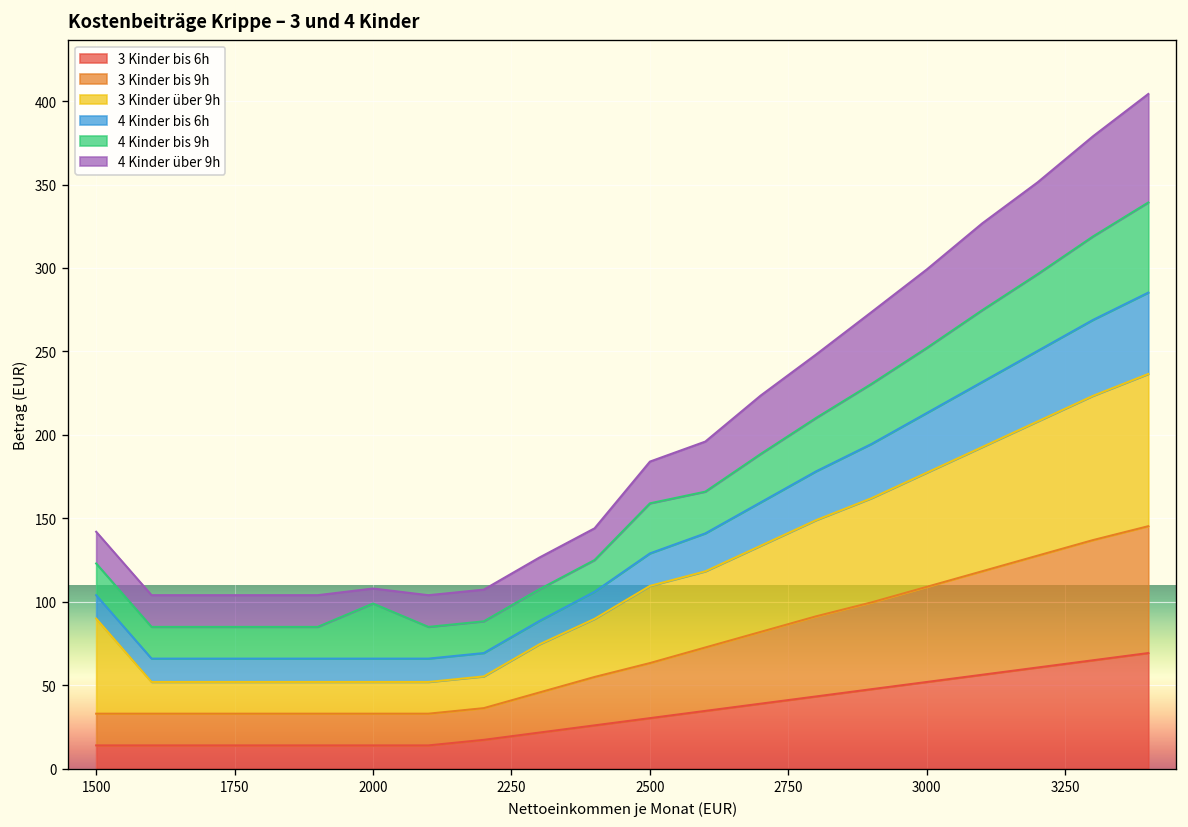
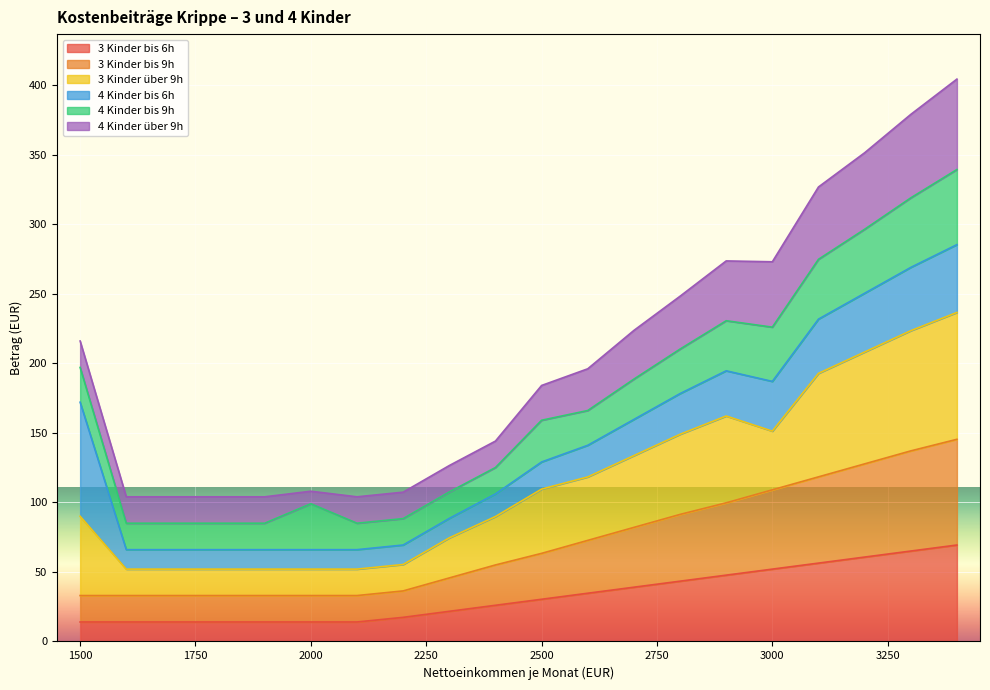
4 Kinder bis 6h, 1500: 14 -> 82
4 Kinder bis 9h, 1500: 19 -> 25
3 Kinder über 9h, 3000: 68 -> 42
